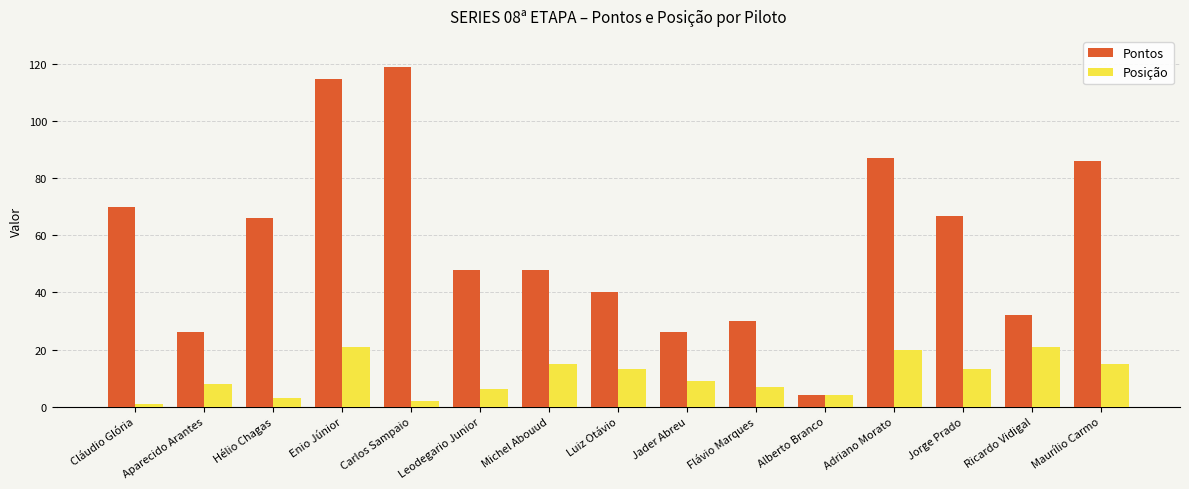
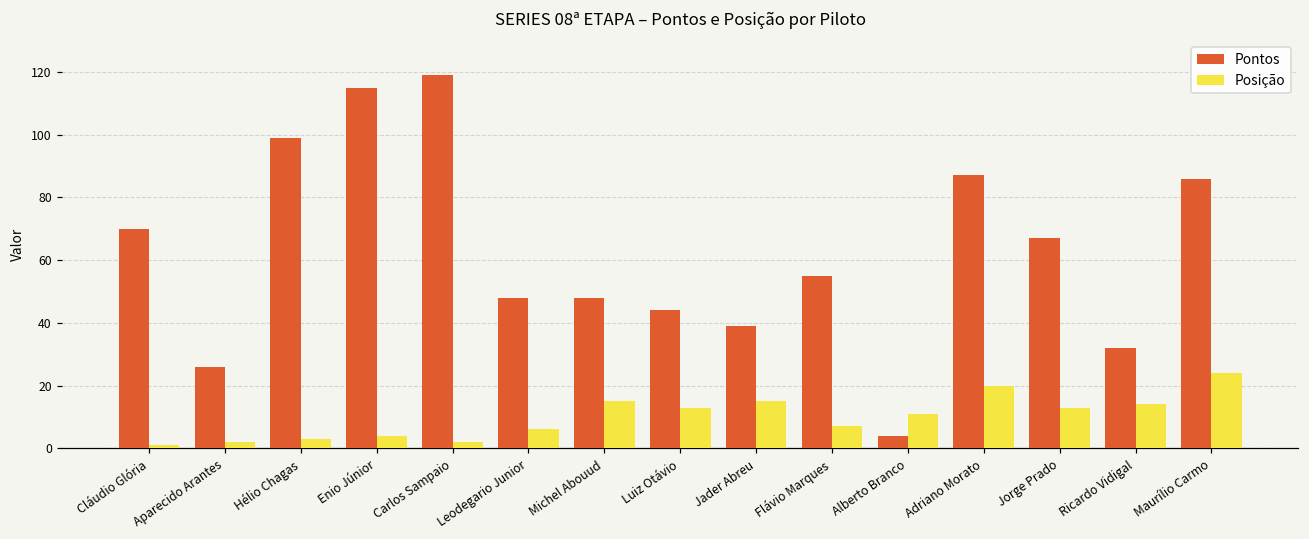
Posição, Aparecido Arantes: 8 -> 2
Pontos, Hélio Chagas: 66 -> 99
Posição, Enio Júnior: 21 -> 4
Pontos, Luiz Otávio: 40 -> 44
Pontos, Jader Abreu: 26 -> 39
Posição, Jader Abreu: 9 -> 15
Pontos, Flávio Marques: 30 -> 55
Posição, Alberto Branco: 4 -> 11
Posição, Ricardo Vidigal: 21 -> 14
Posição, Maurílio Carmo: 15 -> 24
